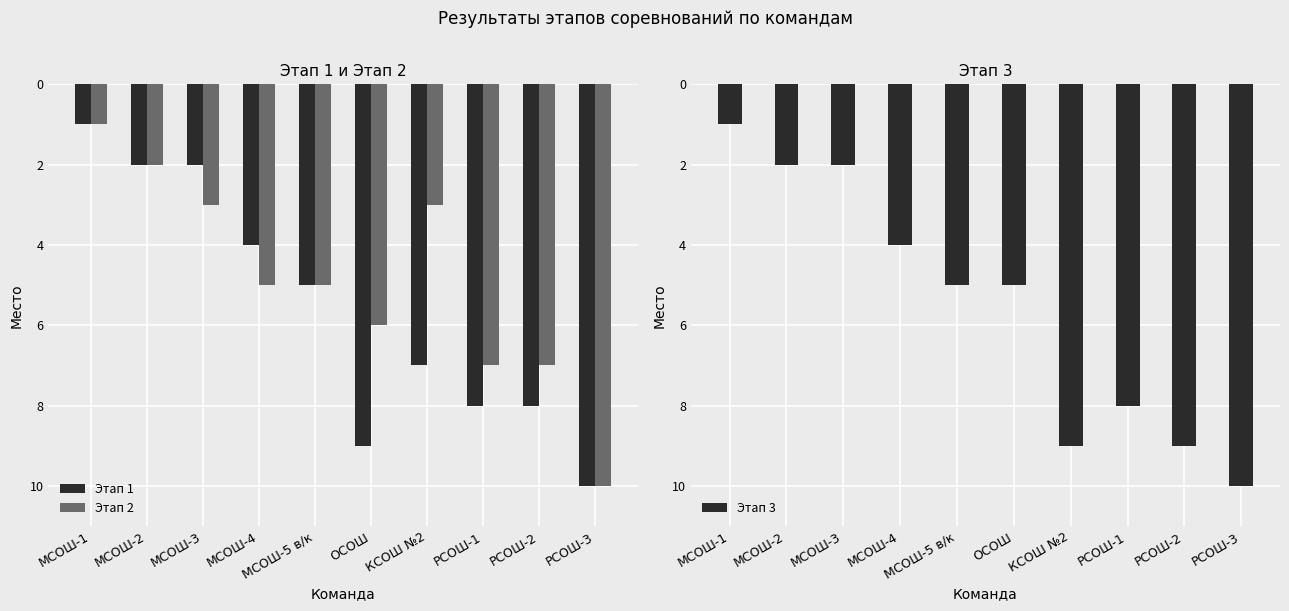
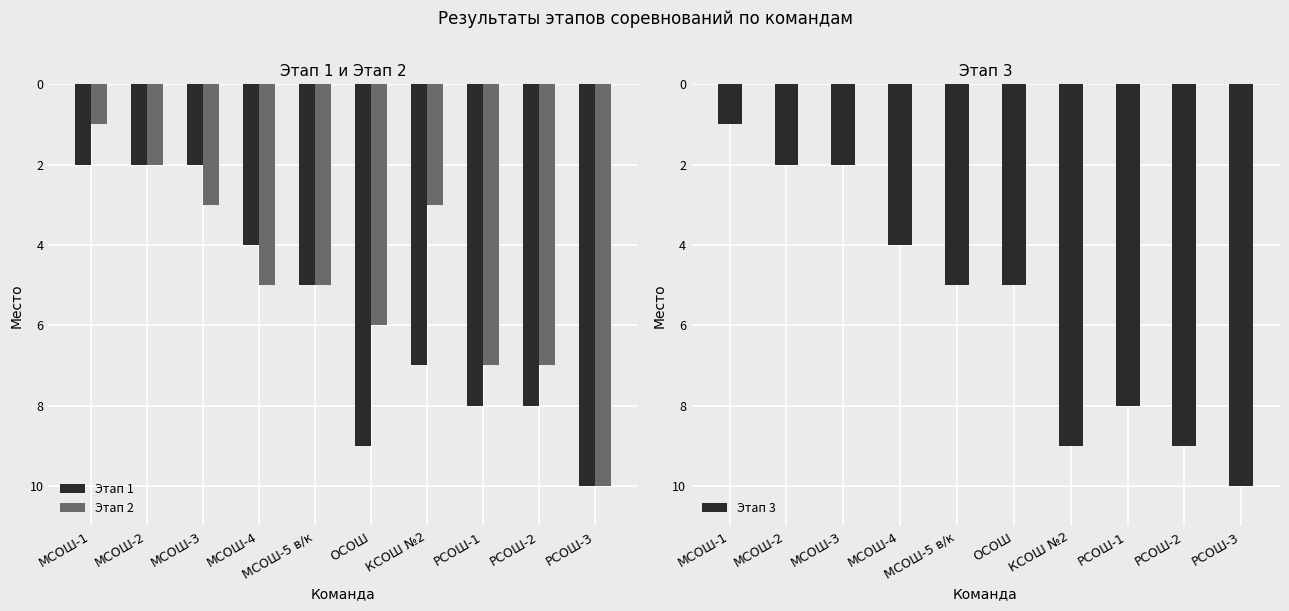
Этап 1 и Этап 2, Этап 1, МСОШ-1: 1 -> 2
